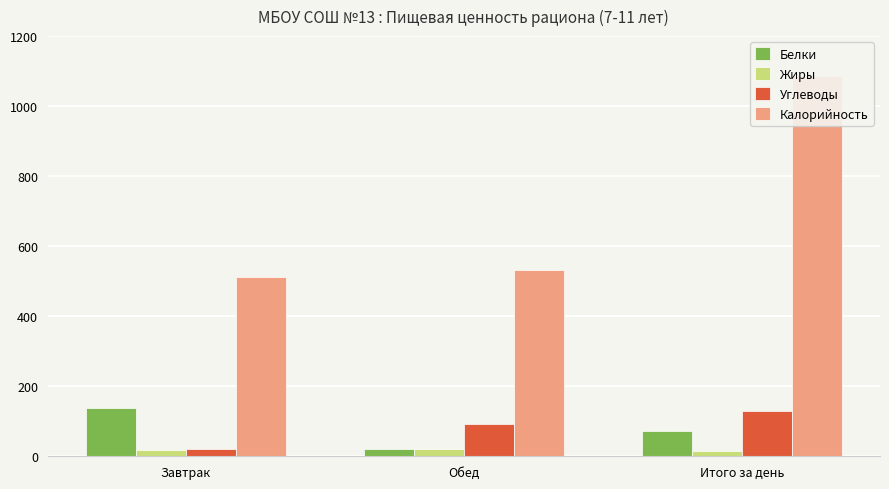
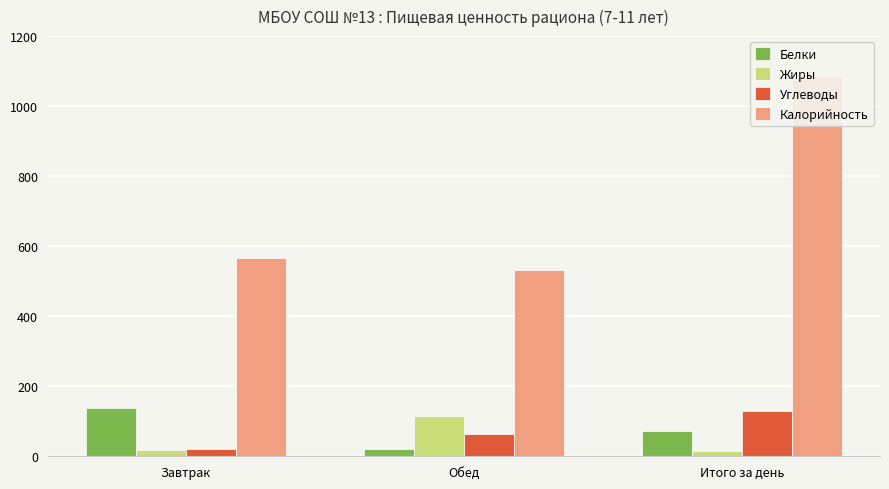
Калорийность, Завтрак: 510 -> 570
Жиры, Обед: 20 -> 110
Углеводы, Обед: 90 -> 60
